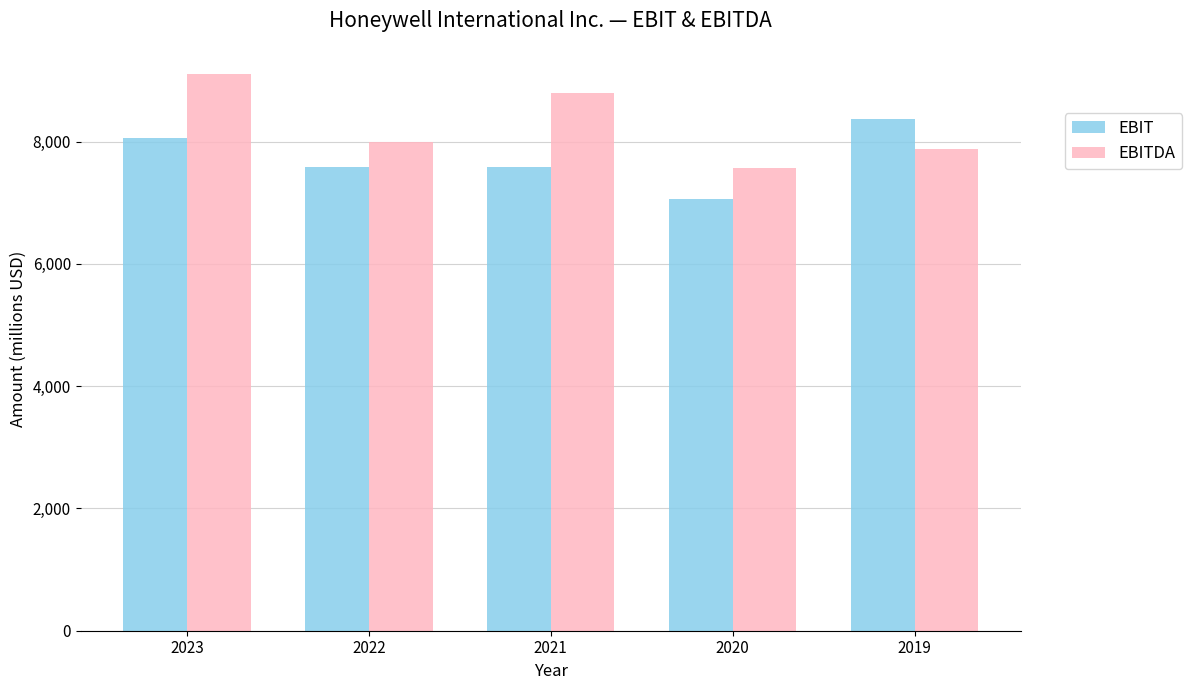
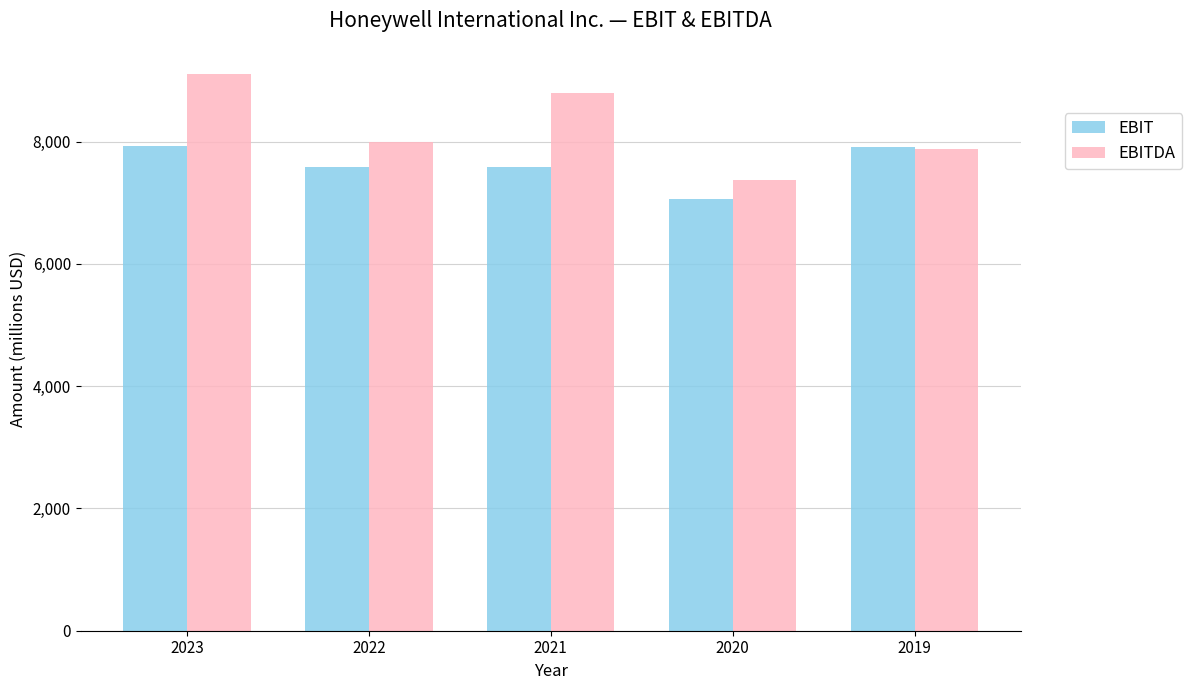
EBIT, 2023: 8,100 -> 7,900
EBITDA, 2020: 7,600 -> 7,400
EBIT, 2019: 8,400 -> 7,900
